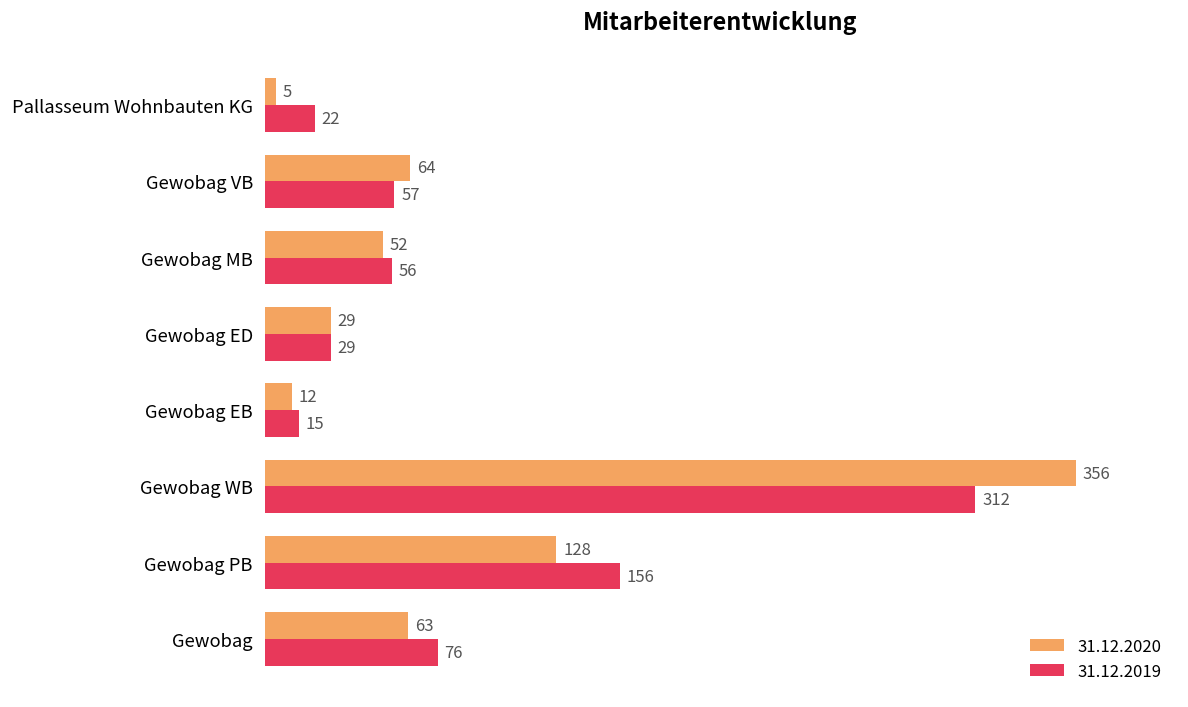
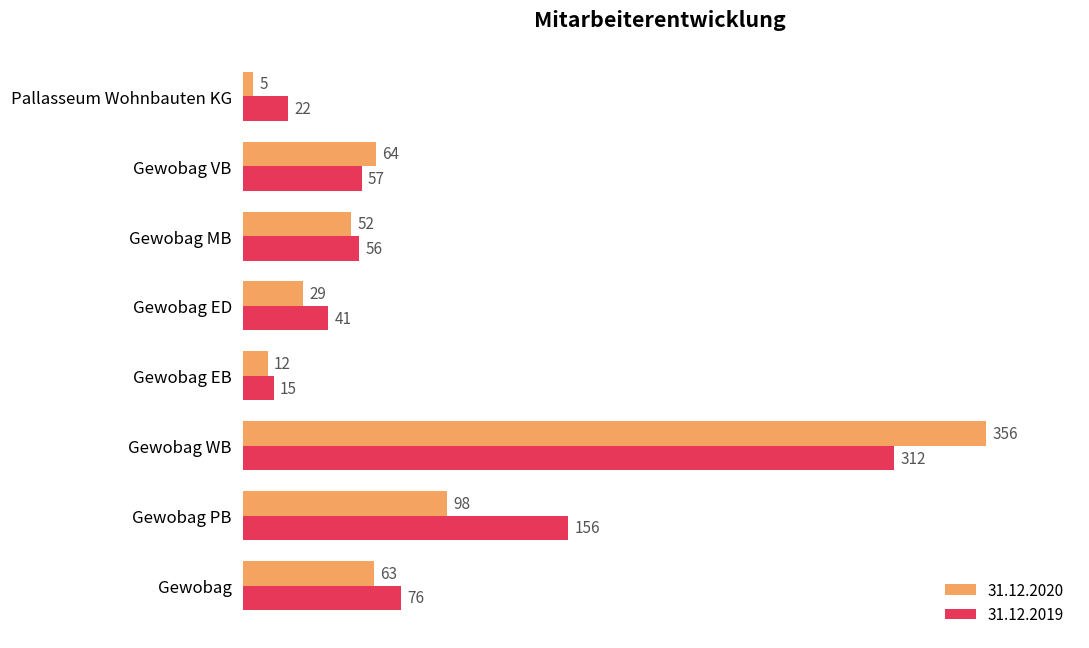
31.12.2019, Gewobag ED: 29 -> 41
31.12.2020, Gewobag PB: 128 -> 98
